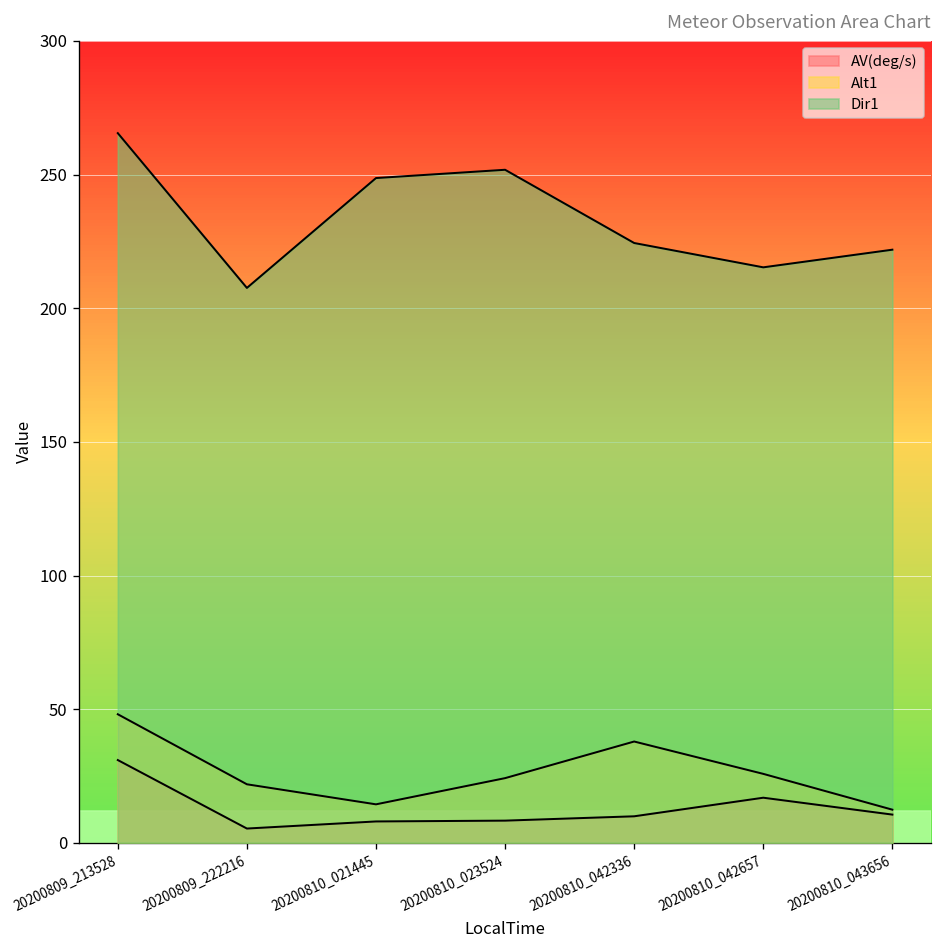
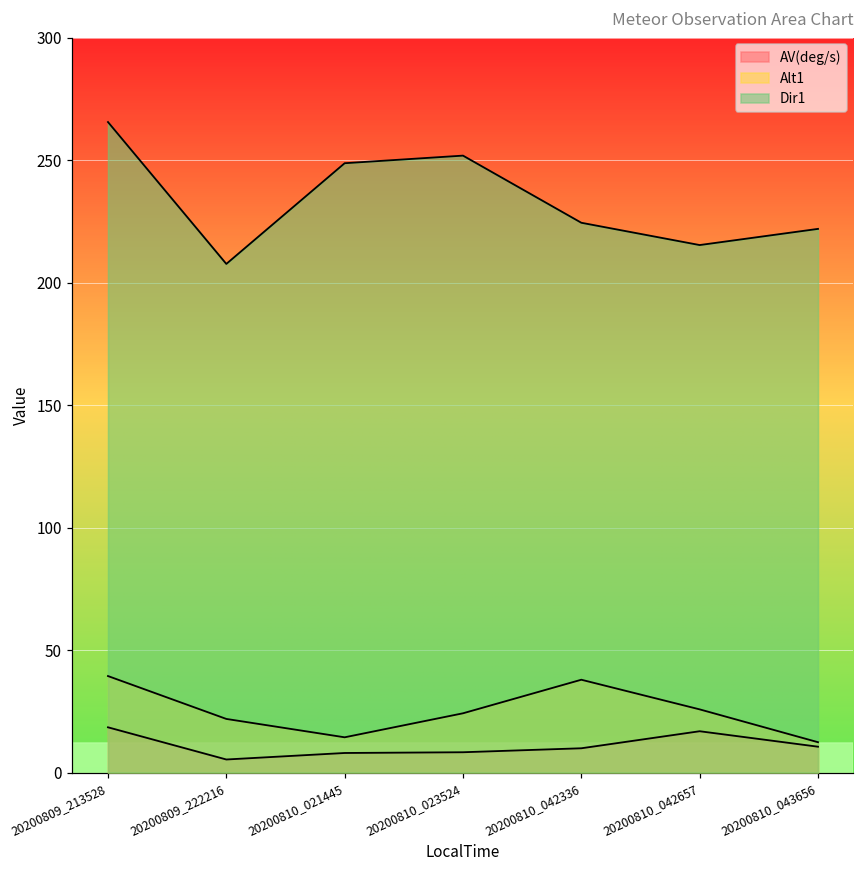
AV(deg/s), 20200809_213528: 31 -> 18
Alt1, 20200809_213528: 48 -> 39
